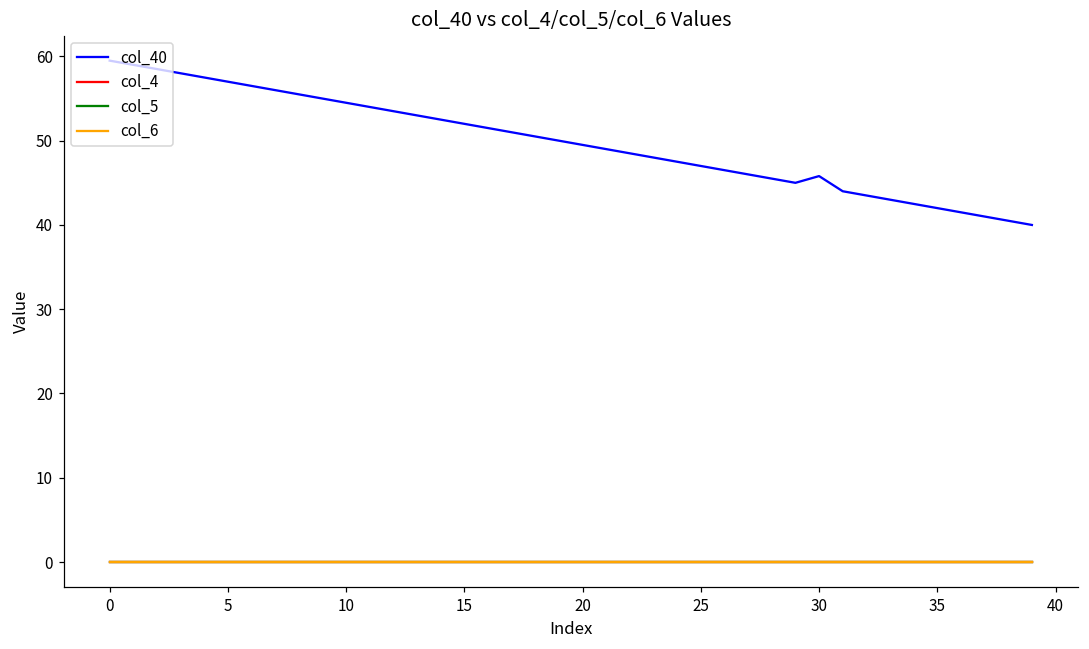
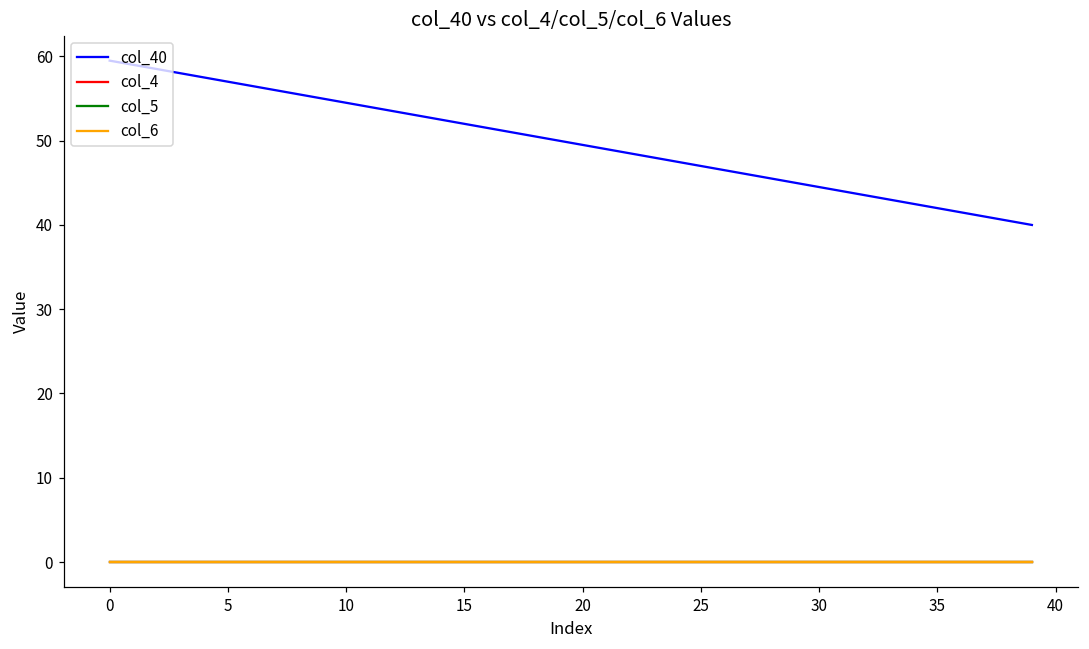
col_40, 30: 46 -> 45
